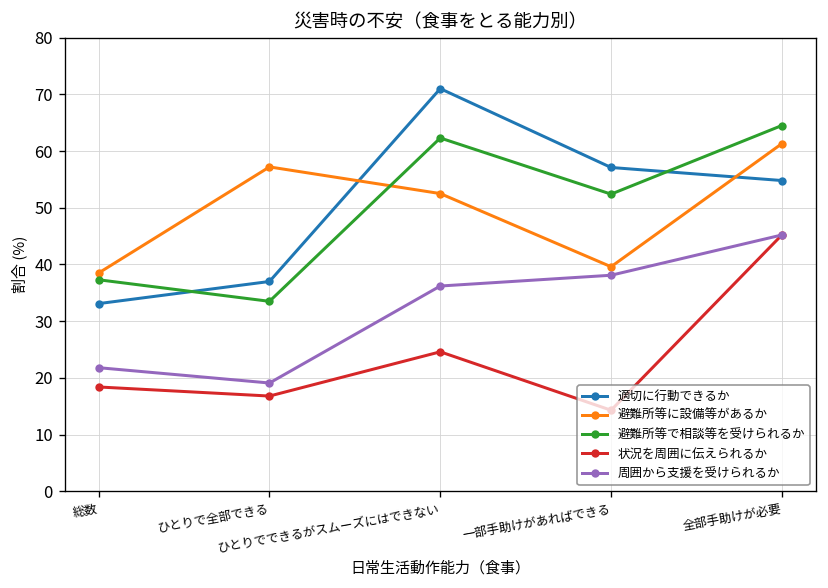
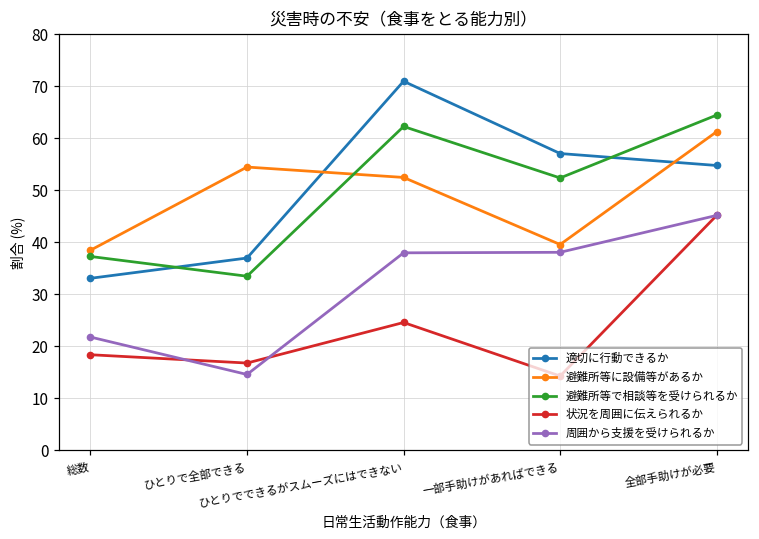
避難所等に設備等があるか, ひとりで全部できる: 57 -> 55
周囲から支援を受けられるか, ひとりで全部できる: 19 -> 15
周囲から支援を受けられるか, ひとりでできるがスムーズにはできない: 36 -> 38
